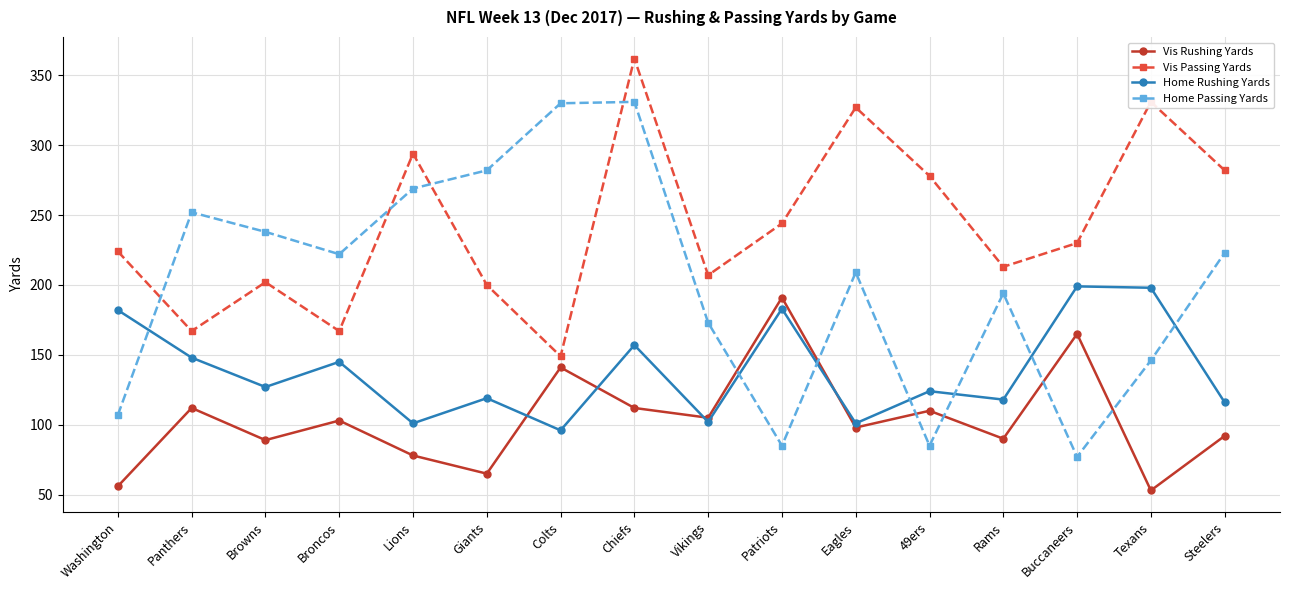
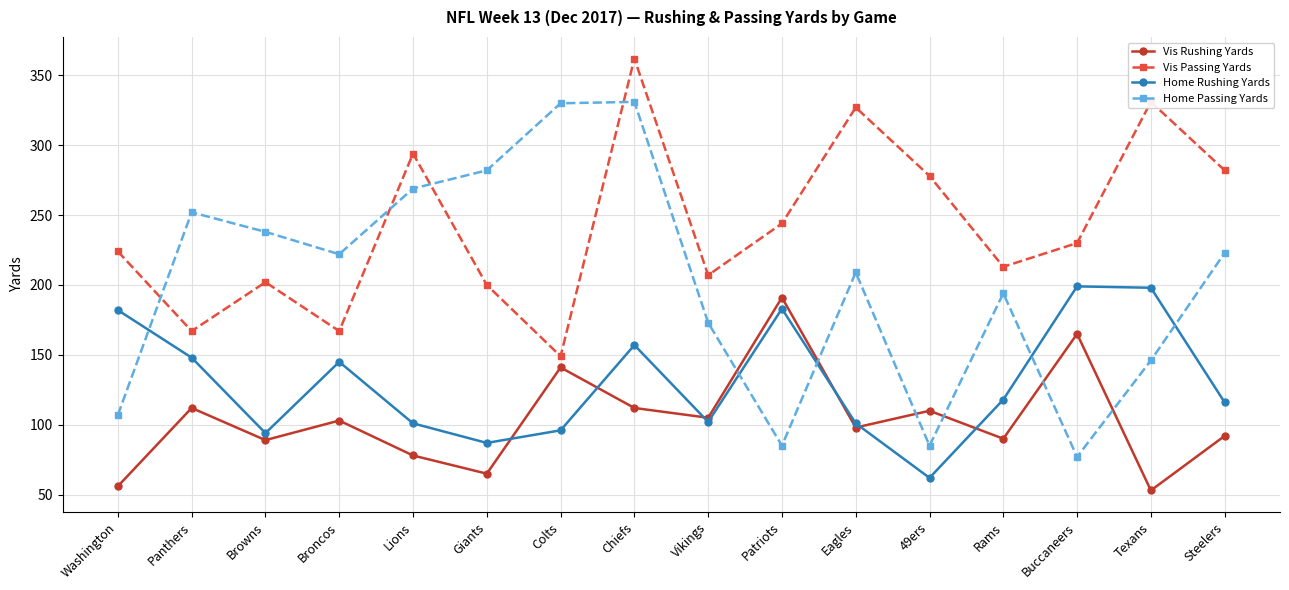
Home Rushing Yards, Browns: 127 -> 94
Home Rushing Yards, Giants: 119 -> 87
Home Rushing Yards, 49ers: 124 -> 62
